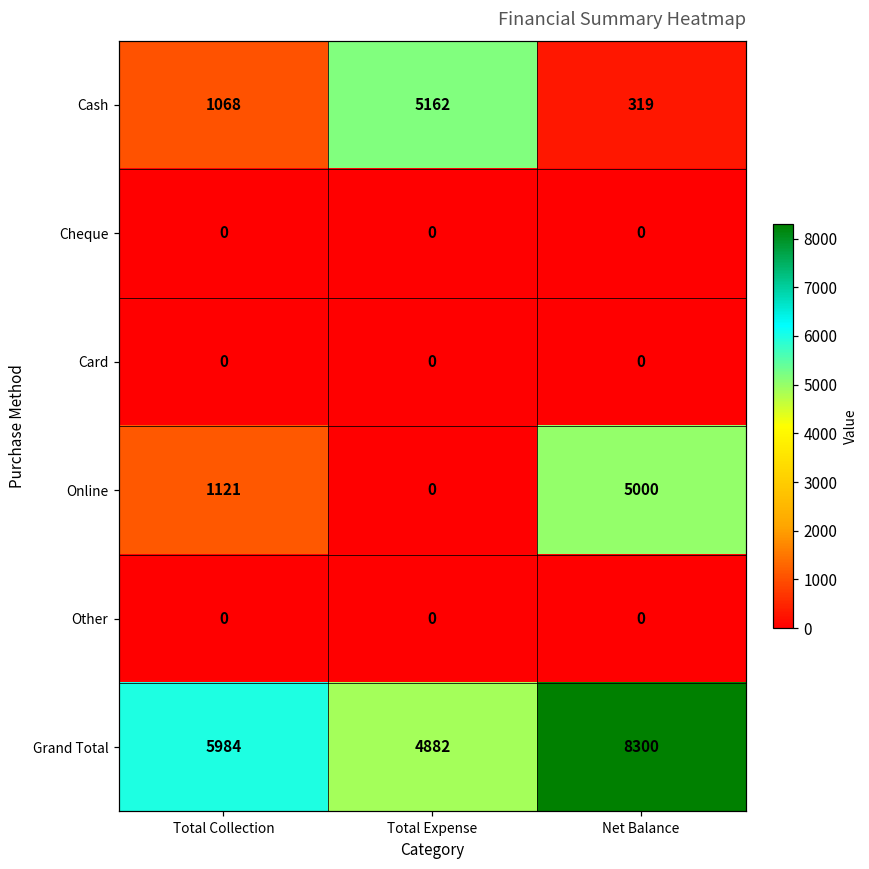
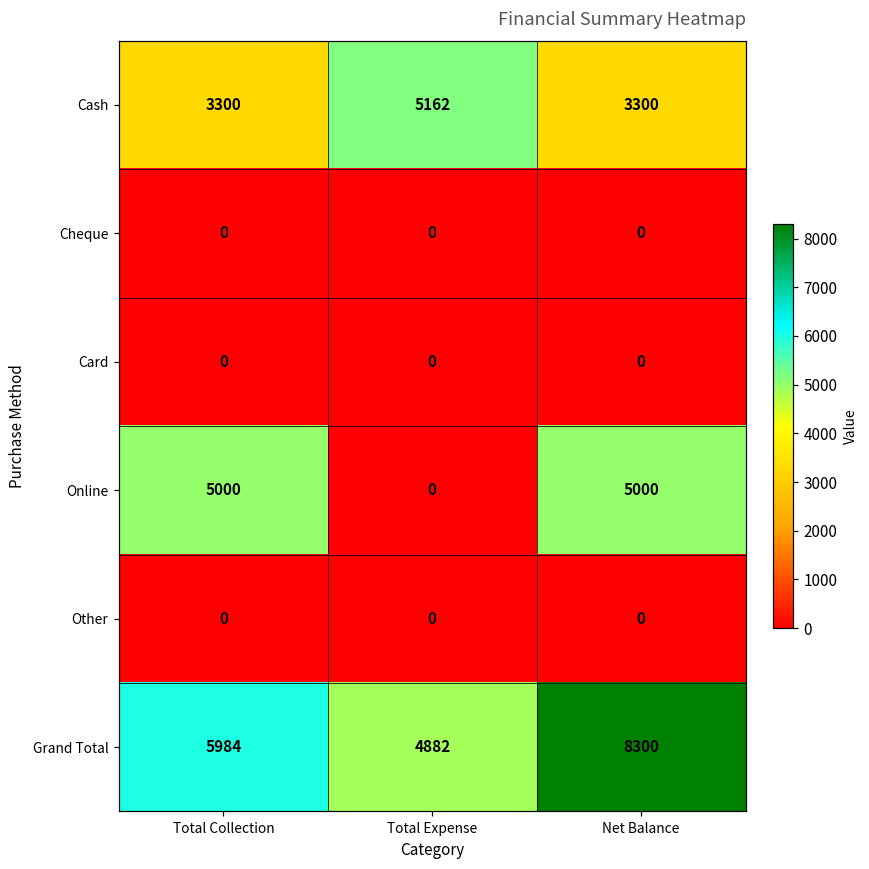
Cash, Total Collection: 1068 -> 3300
Cash, Net Balance: 319 -> 3300
Online, Total Collection: 1121 -> 5000
